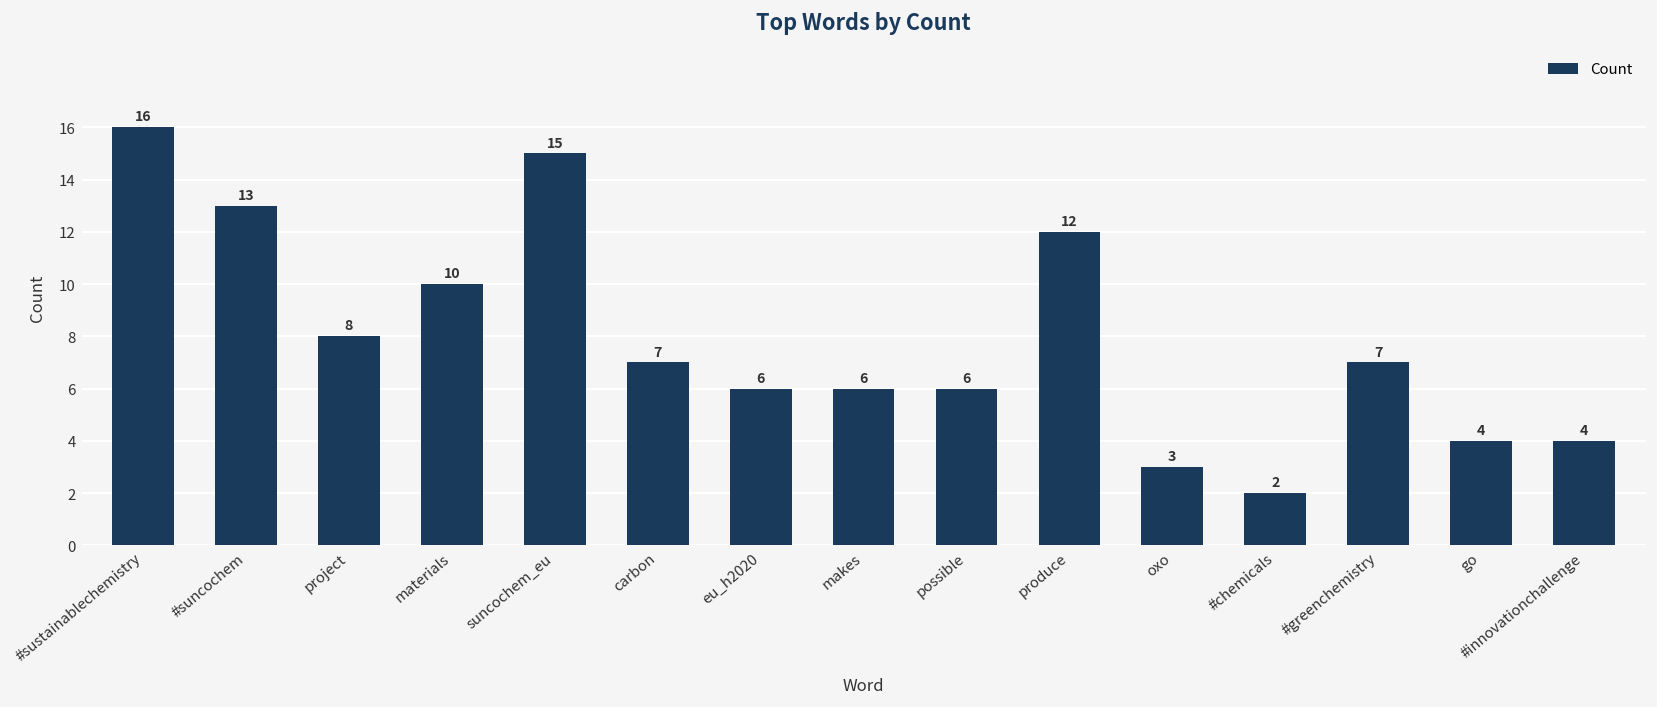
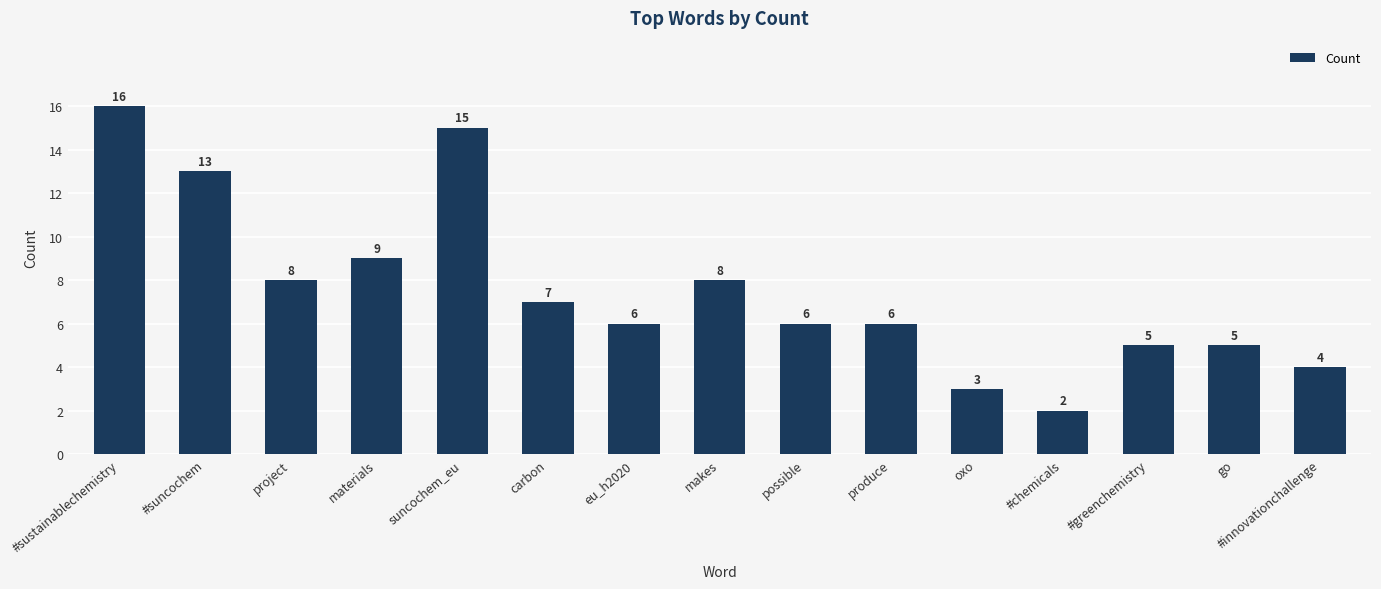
materials: 10 -> 9
makes: 6 -> 8
produce: 12 -> 6
#greenchemistry: 7 -> 5
go: 4 -> 5
